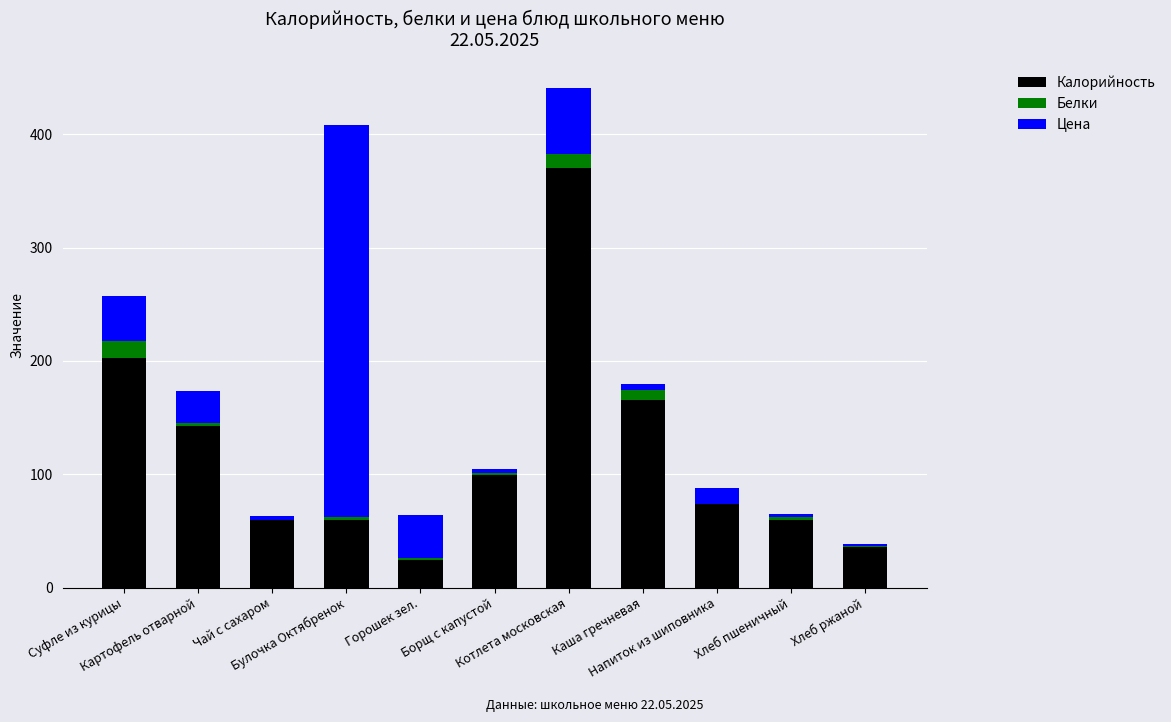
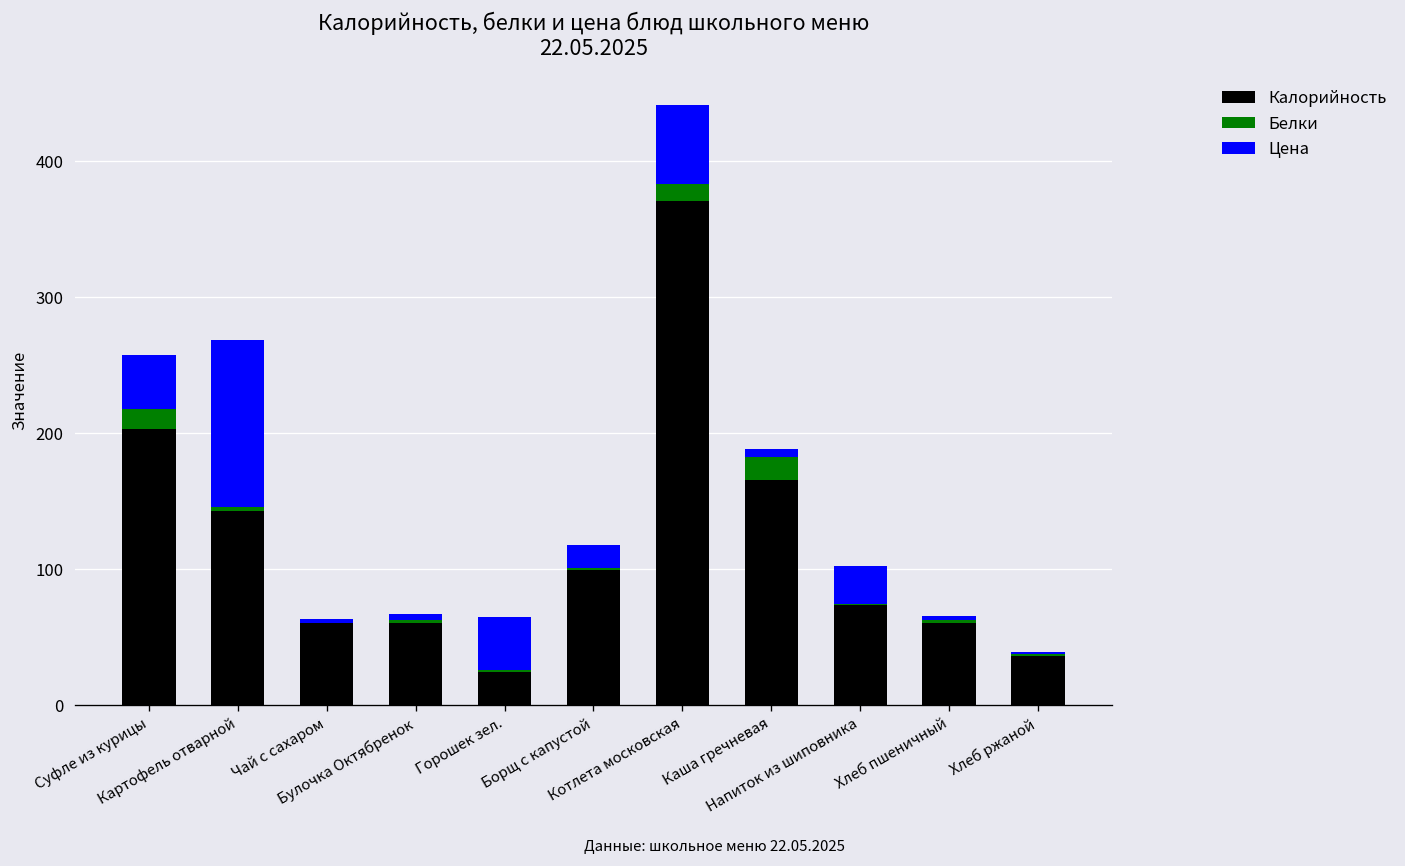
Цена, Картофель отварной: 28 -> 123
Цена, Булочка Октябренок: 346 -> 4
Цена, Борщ с капустой: 4 -> 17
Белки, Каша гречневая: 9 -> 17
Цена, Напиток из шиповника: 13 -> 28
